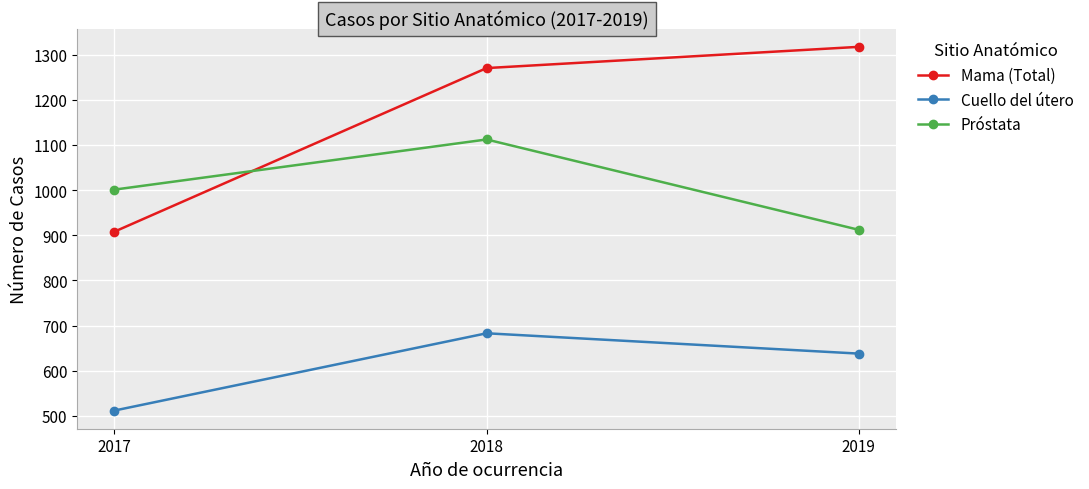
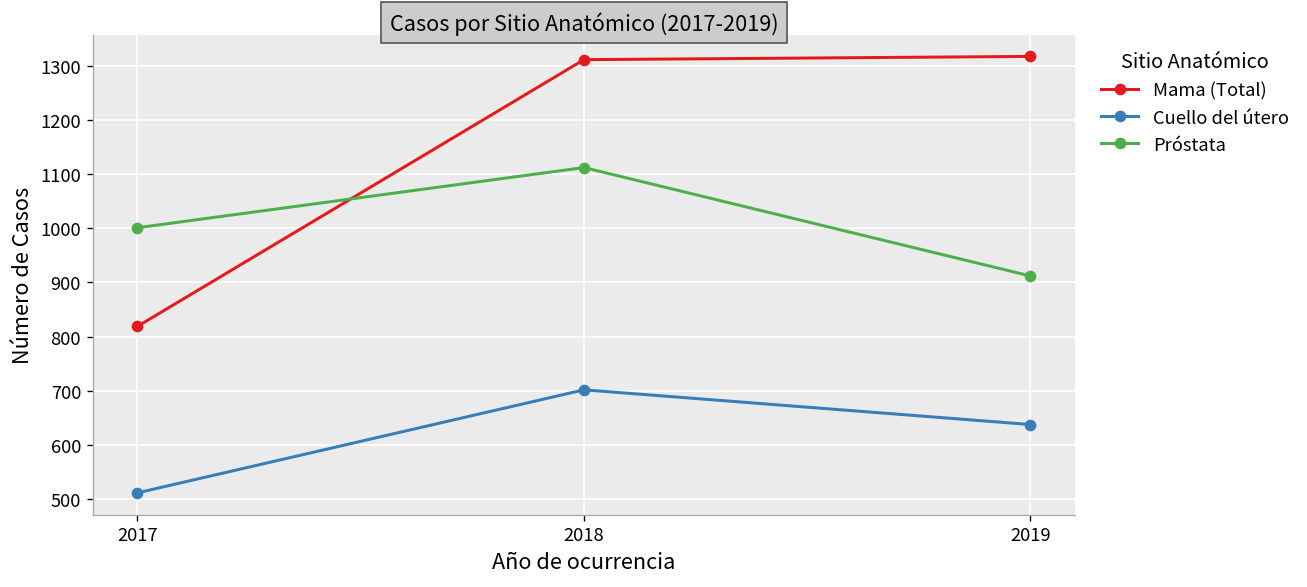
Mama (Total), 2017: 910 -> 820
Mama (Total), 2018: 1270 -> 1310
Cuello del útero, 2018: 680 -> 700
